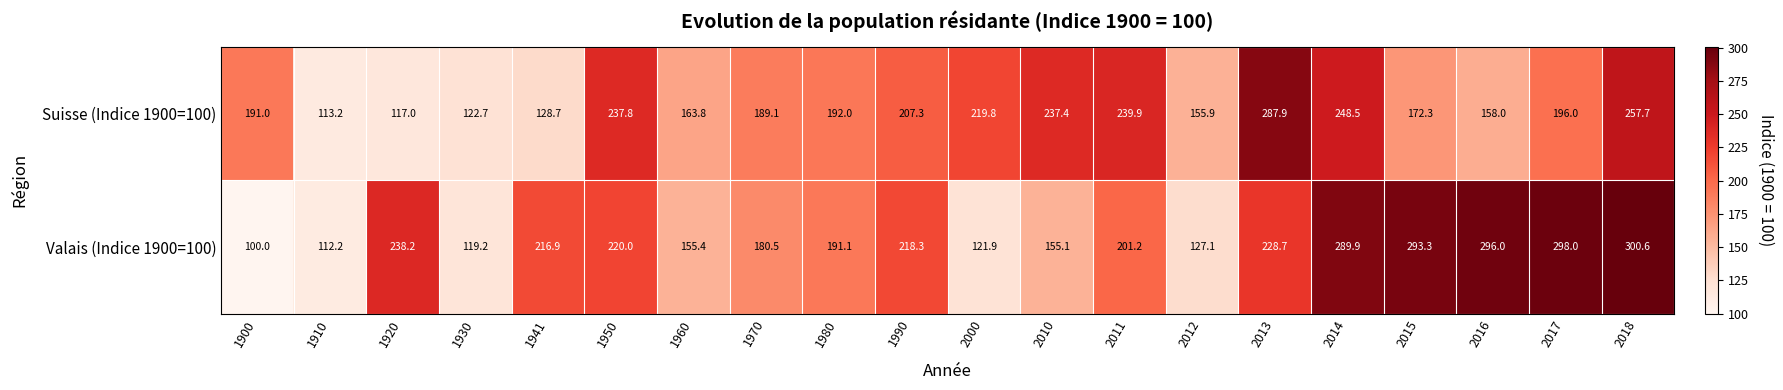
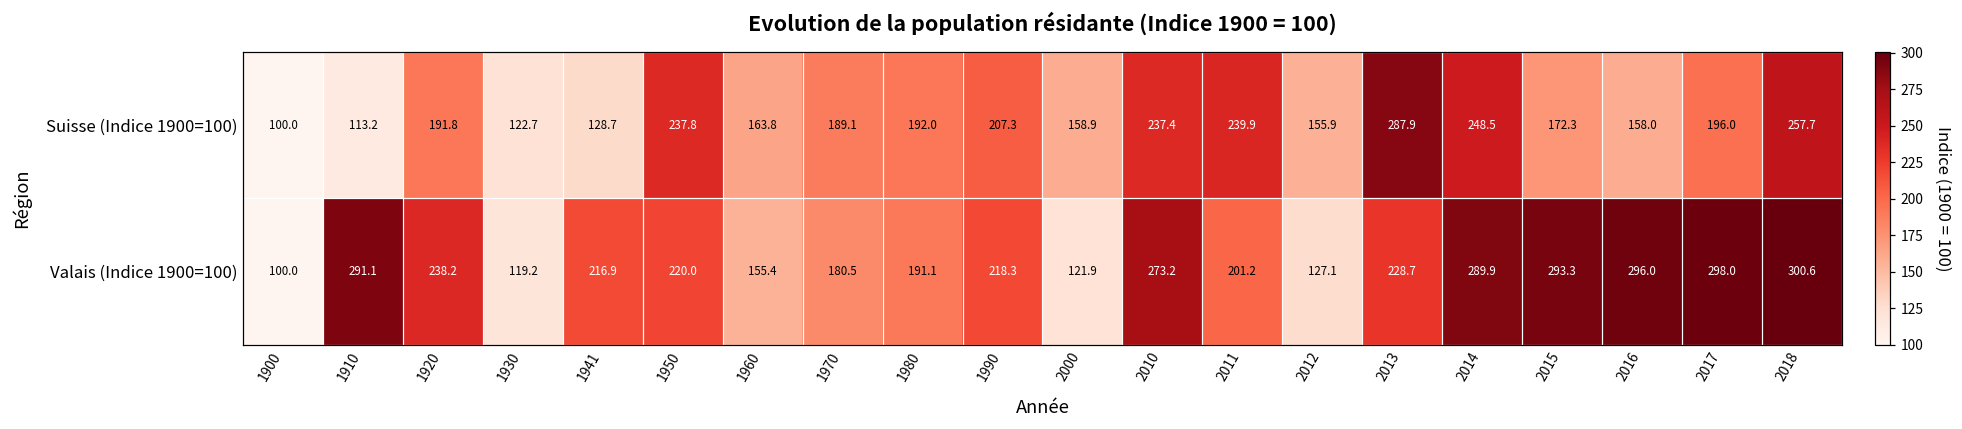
Suisse (Indice 1900=100), 1900: 191.0 -> 100.0
Suisse (Indice 1900=100), 1920: 117.0 -> 191.8
Suisse (Indice 1900=100), 2000: 219.8 -> 158.9
Valais (Indice 1900=100), 1910: 112.2 -> 291.1
Valais (Indice 1900=100), 2010: 155.1 -> 273.2
